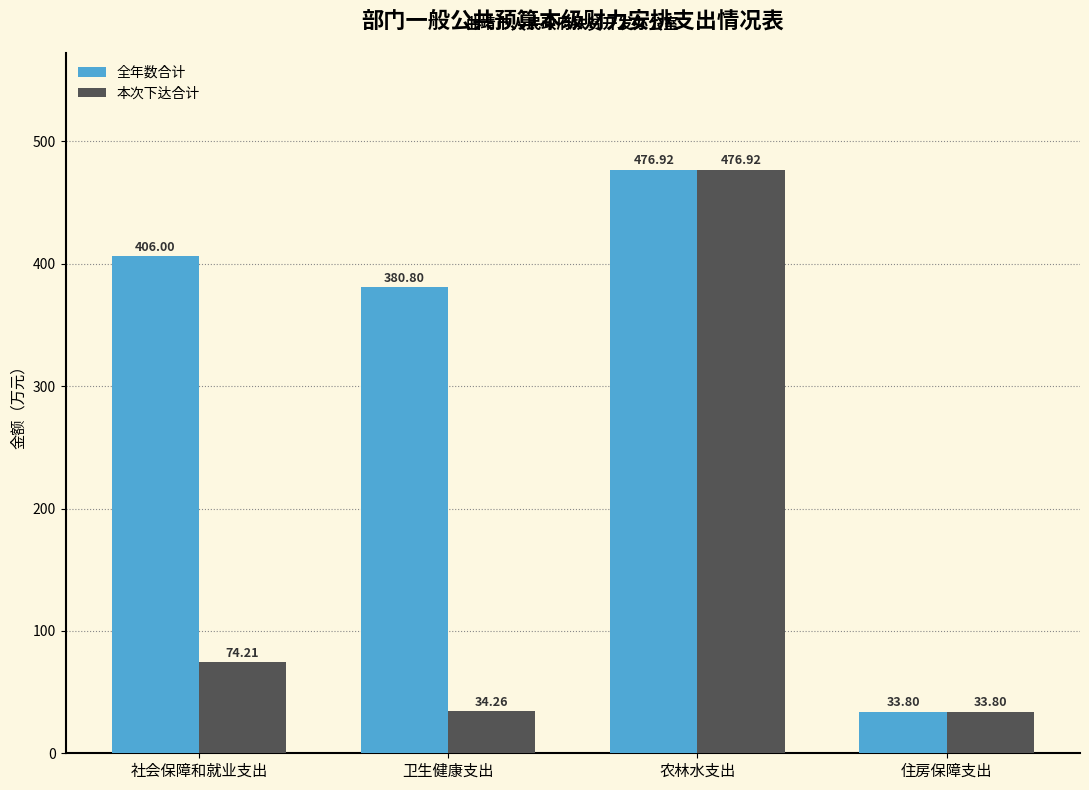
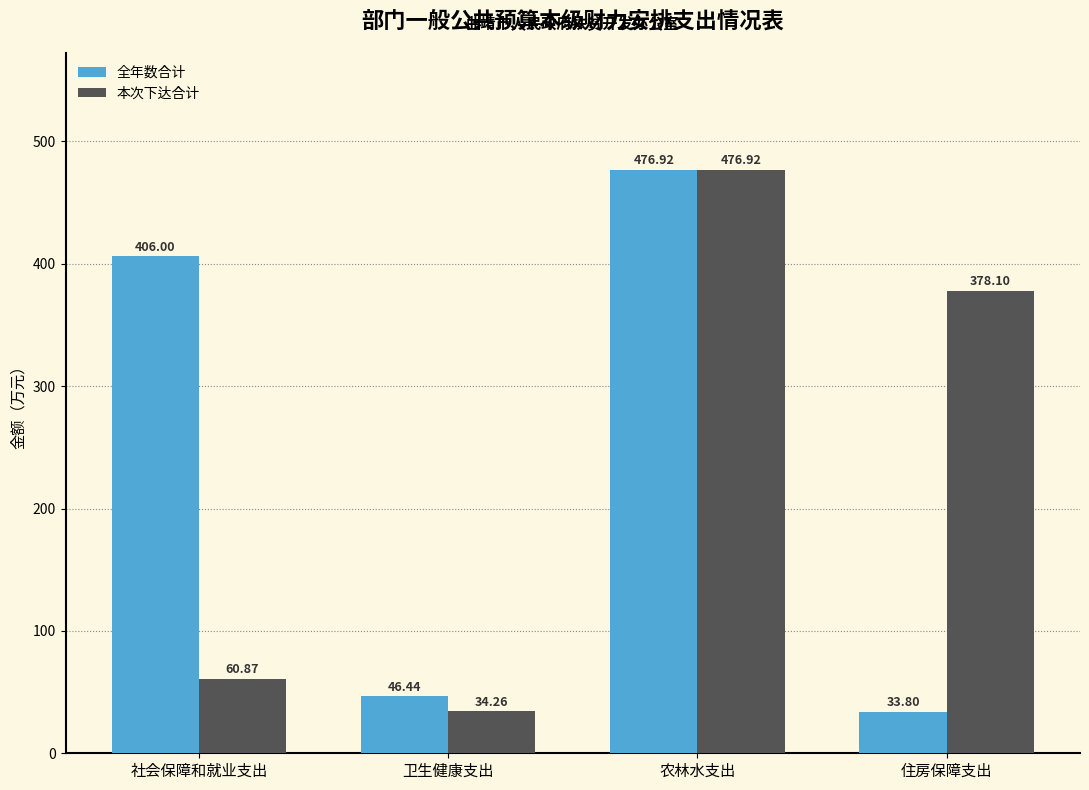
本次下达合计, 社会保障和就业支出: 74.21 -> 60.87
全年数合计, 卫生健康支出: 380.80 -> 46.44
本次下达合计, 住房保障支出: 33.80 -> 378.10
